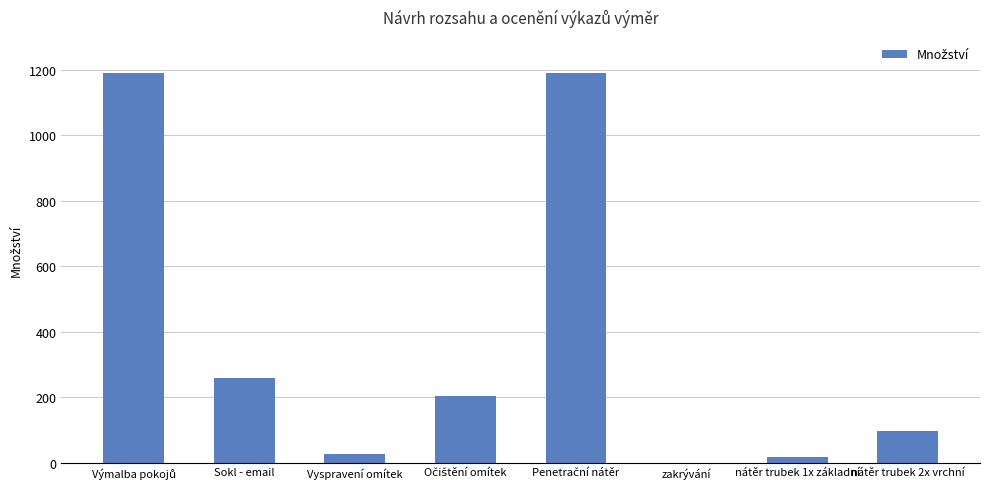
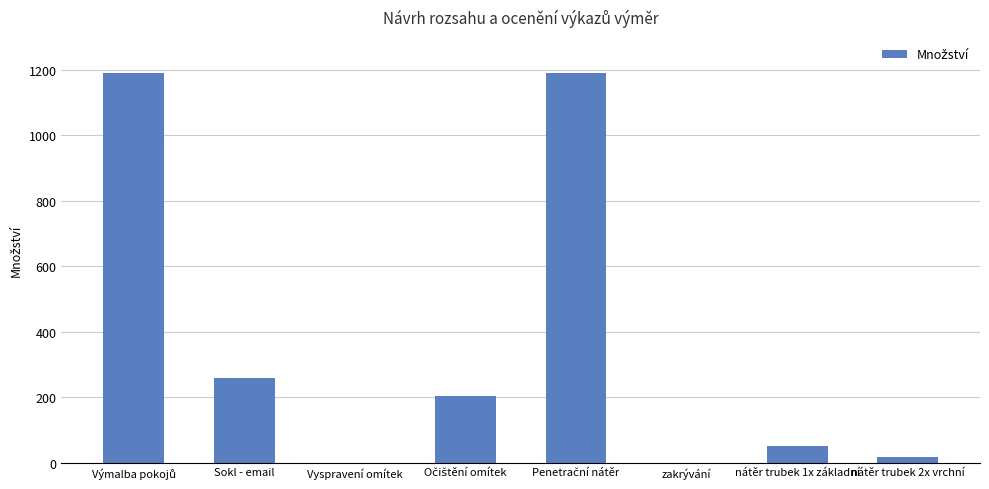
Vyspravení omítek: 30 -> 0
nátěr trubek 1x základní: 20 -> 50
nátěr trubek 2x vrchní: 100 -> 20
